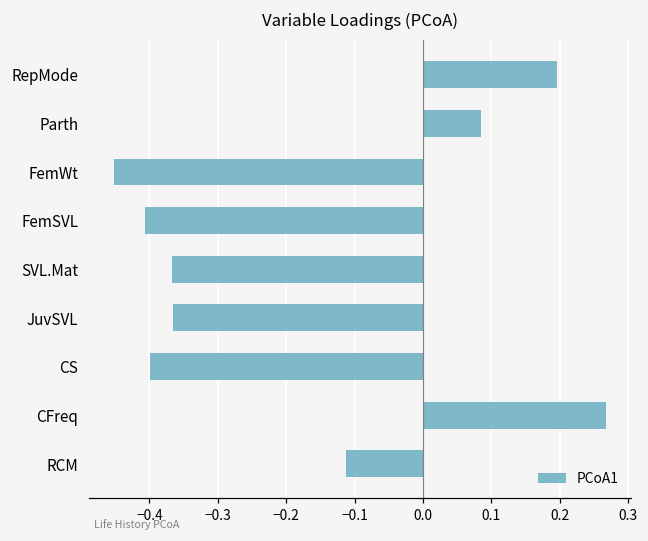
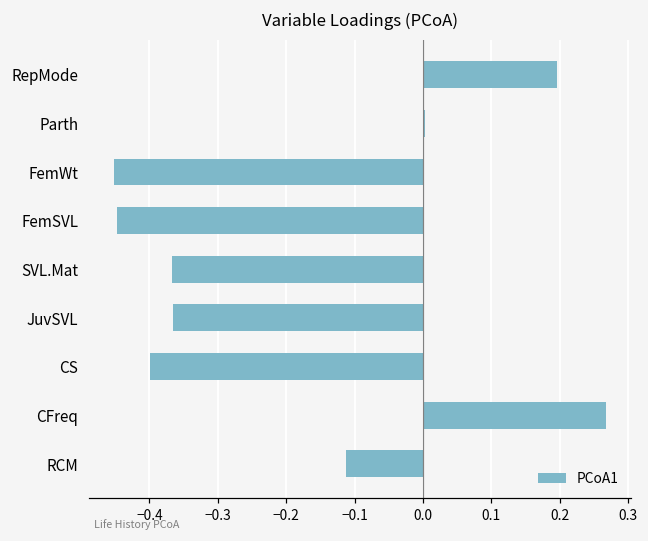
Parth: 0.09 -> 0.00
FemSVL: -0.41 -> -0.45
